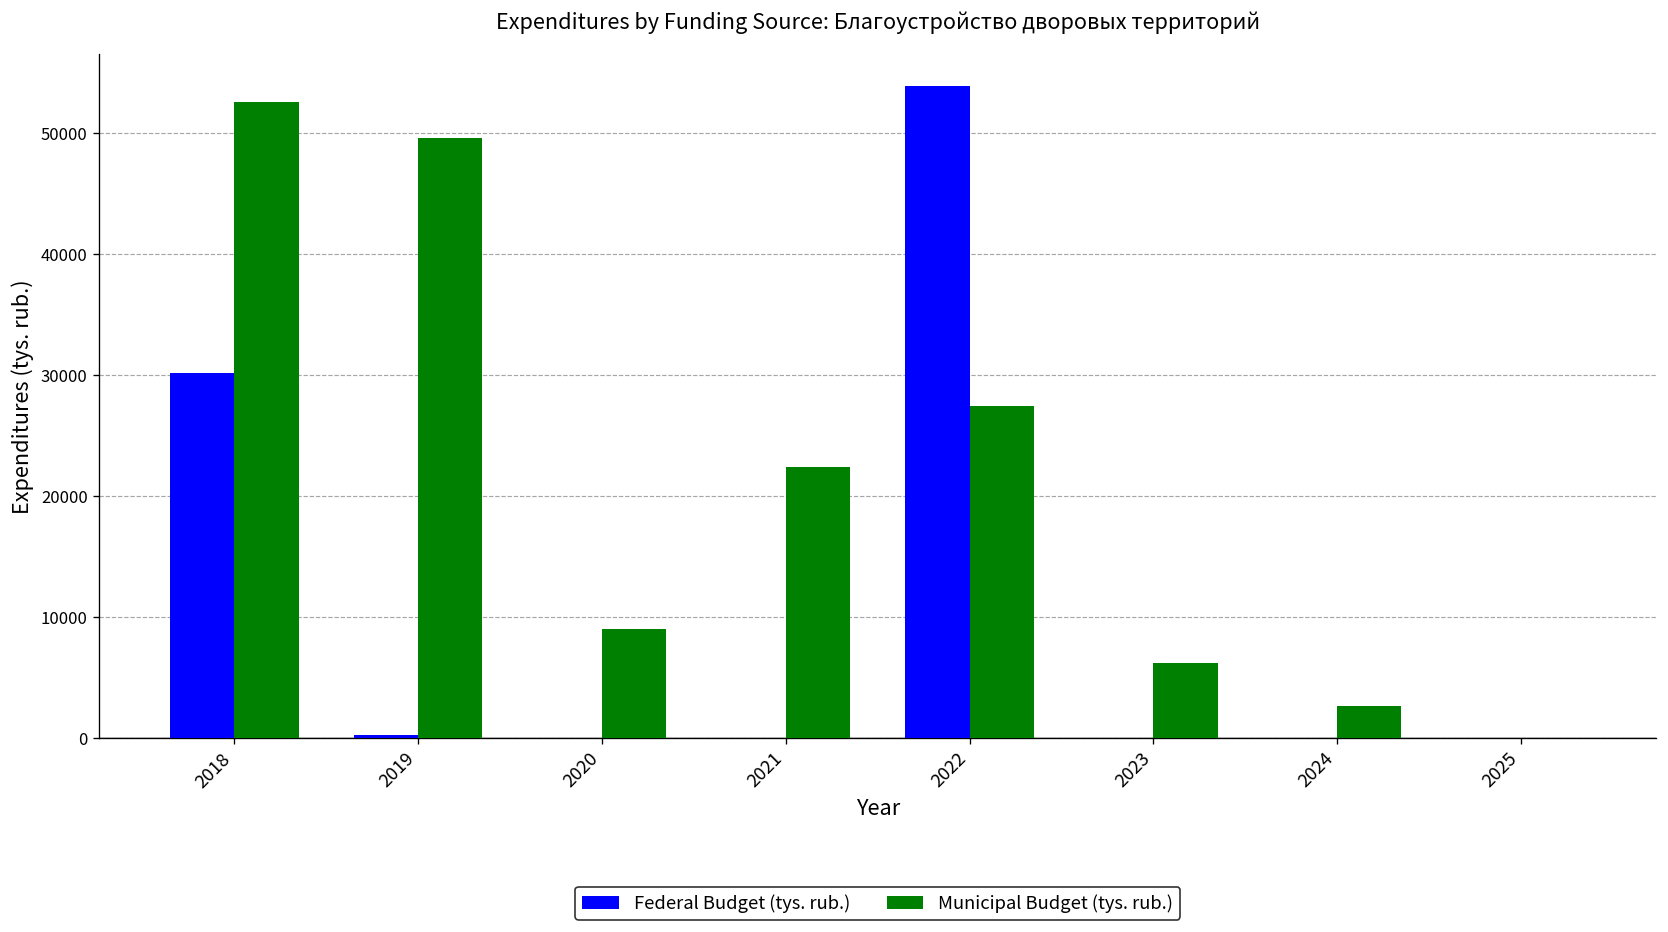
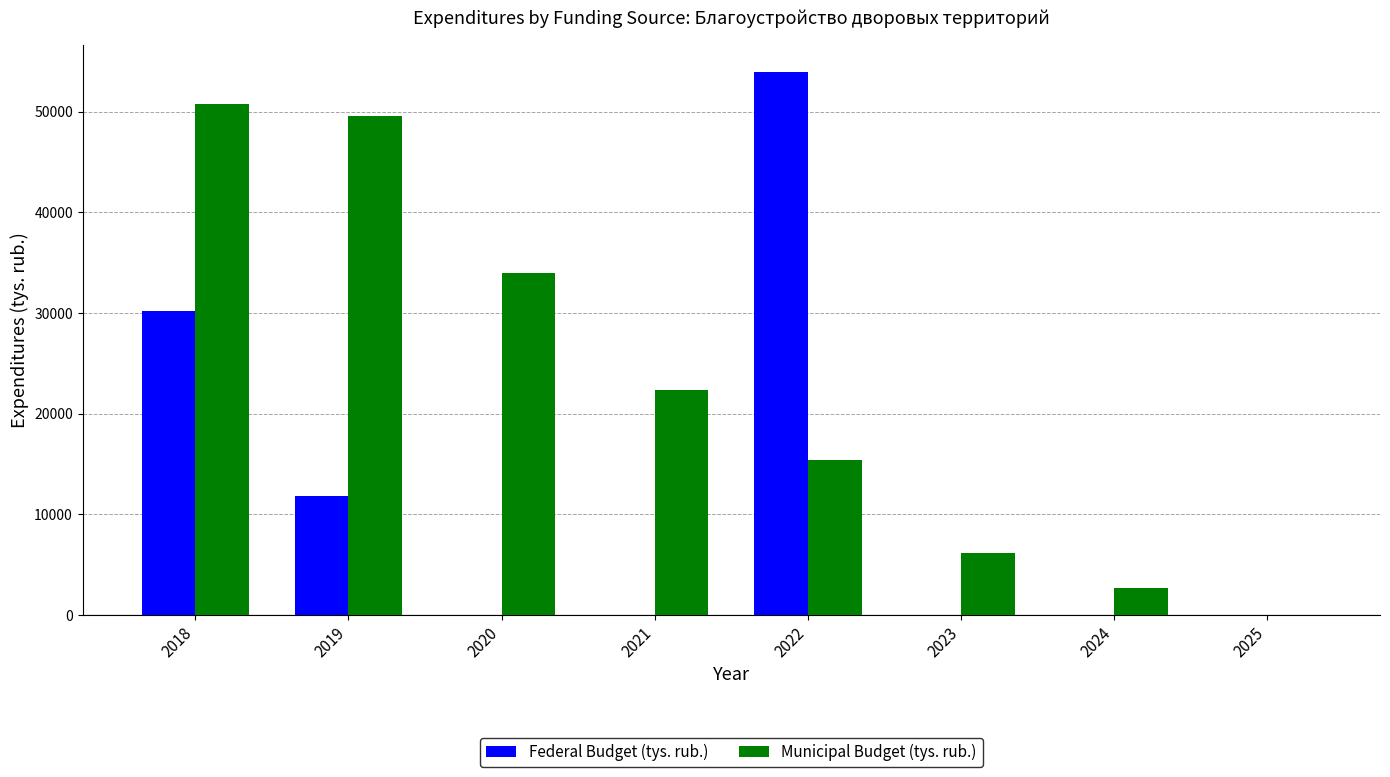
Municipal Budget (tys. rub.), 2018: 52600 -> 50800
Federal Budget (tys. rub.), 2019: 300 -> 11800
Municipal Budget (tys. rub.), 2020: 9000 -> 33900
Municipal Budget (tys. rub.), 2022: 27400 -> 15400
